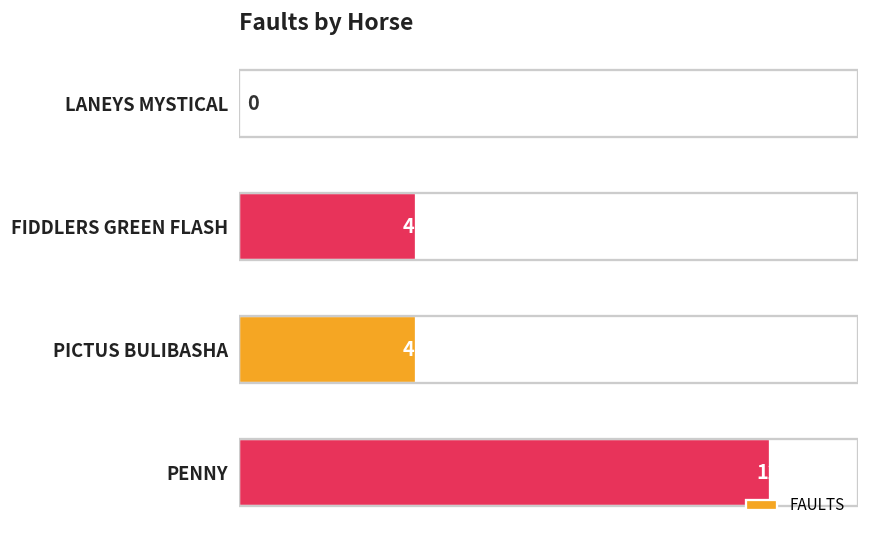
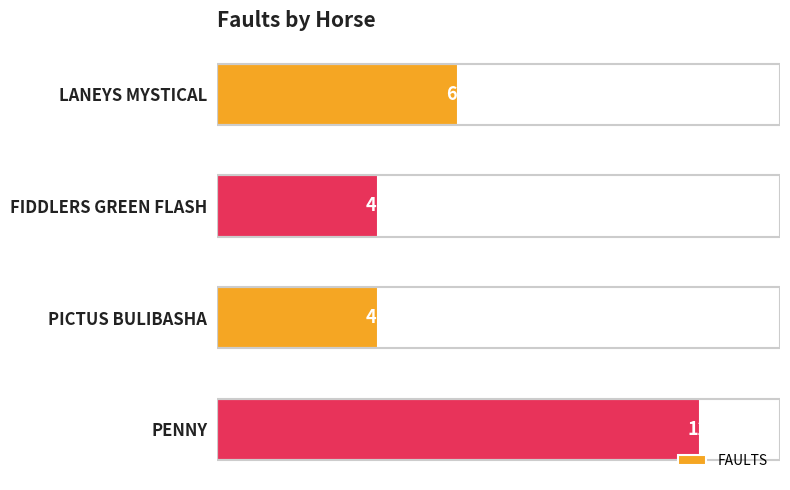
LANEYS MYSTICAL: 0 -> 6
